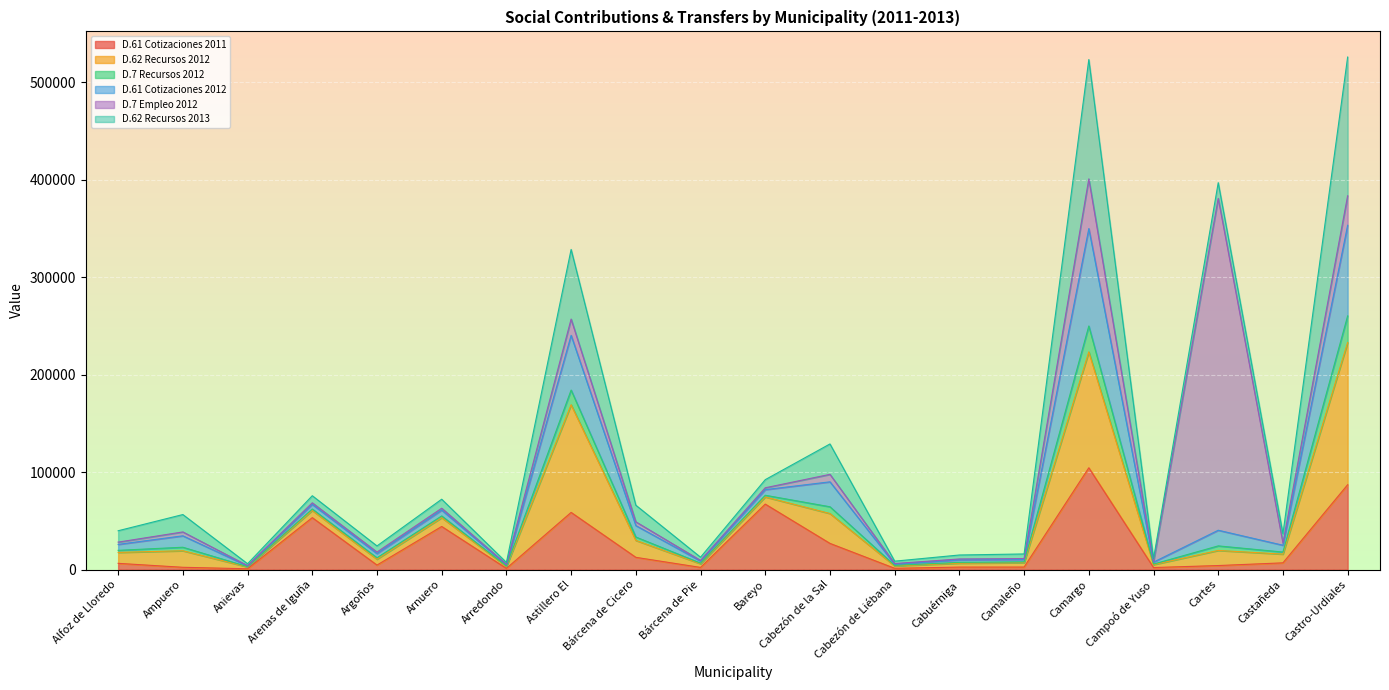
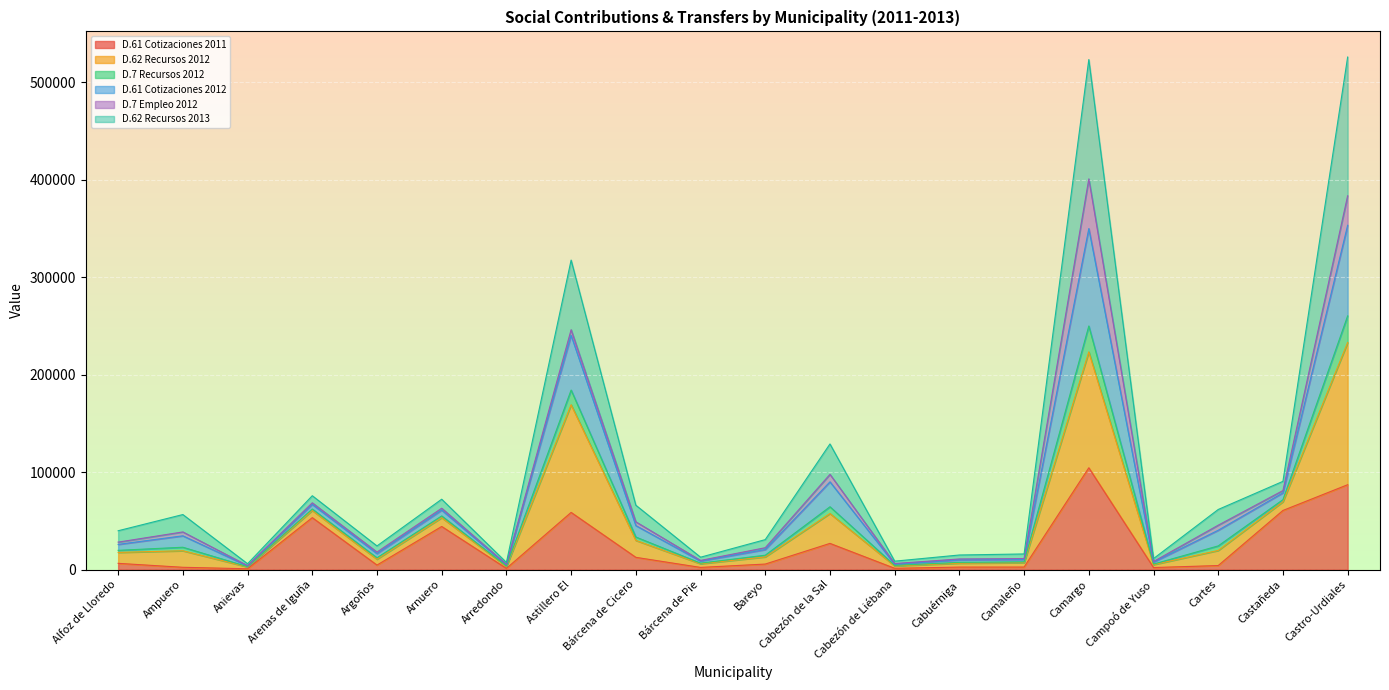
D.7 Empleo 2012, Astillero El: 20000 -> 10000
D.61 Cotizaciones 2011, Bareyo: 70000 -> 10000
D.7 Empleo 2012, Cartes: 340000 -> 10000
D.61 Cotizaciones 2011, Castañeda: 10000 -> 60000
